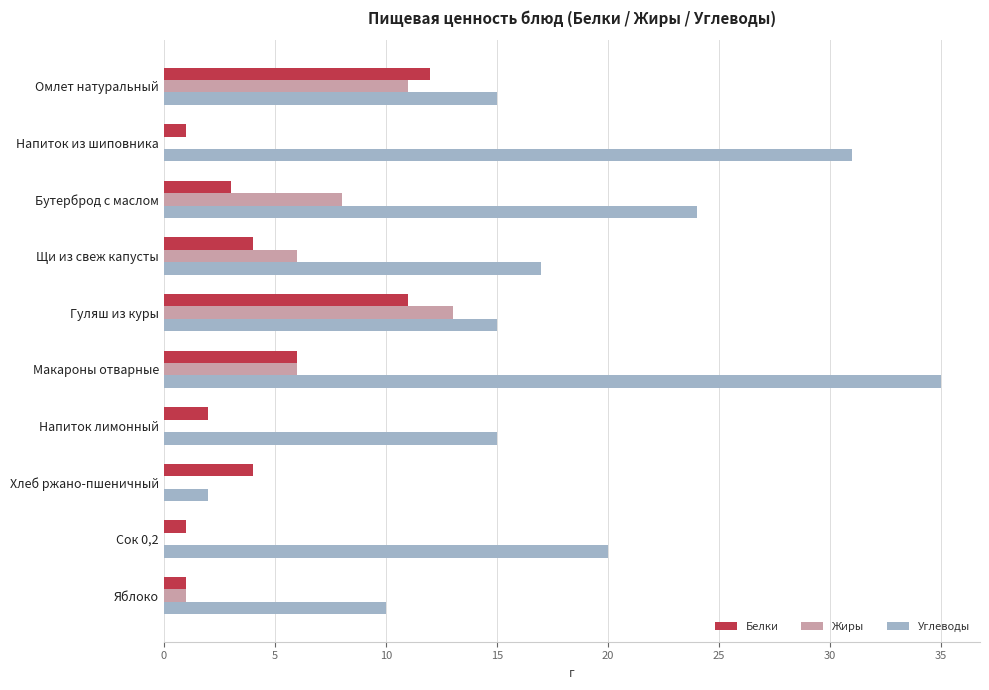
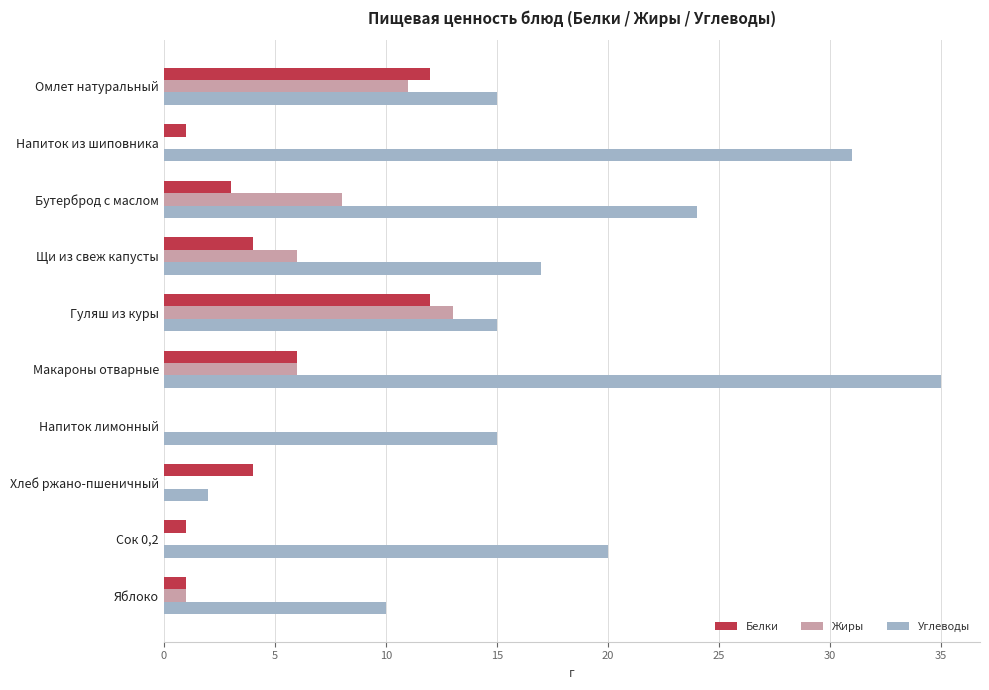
Белки, Гуляш из куры: 11 -> 12
Белки, Напиток лимонный: 2 -> 0
